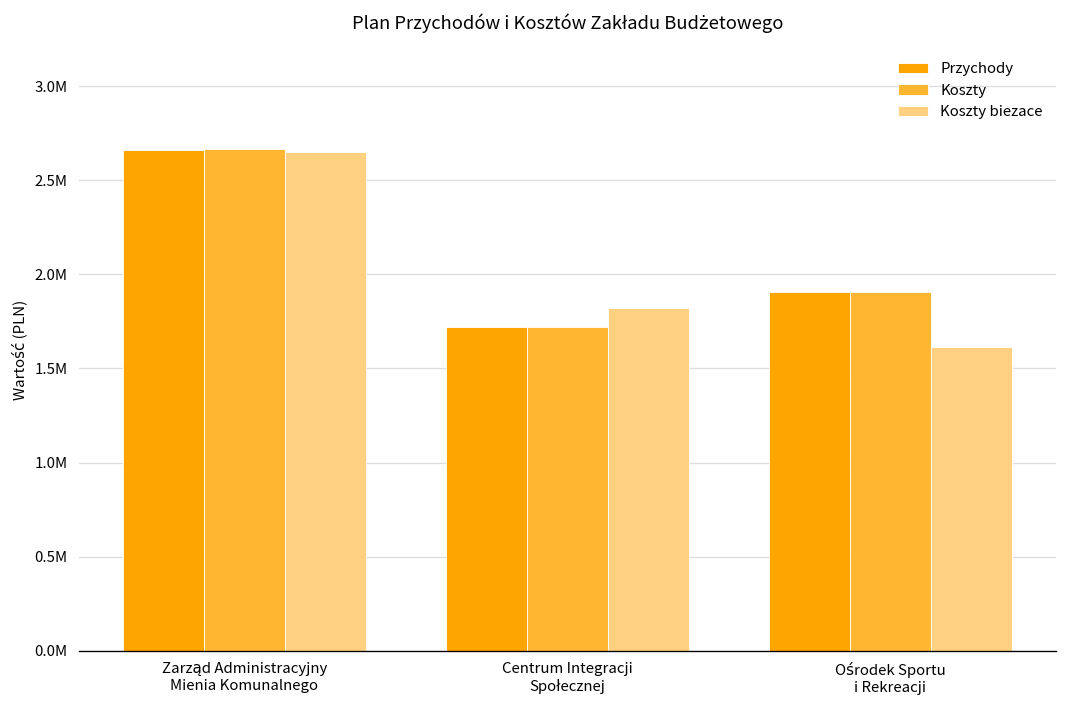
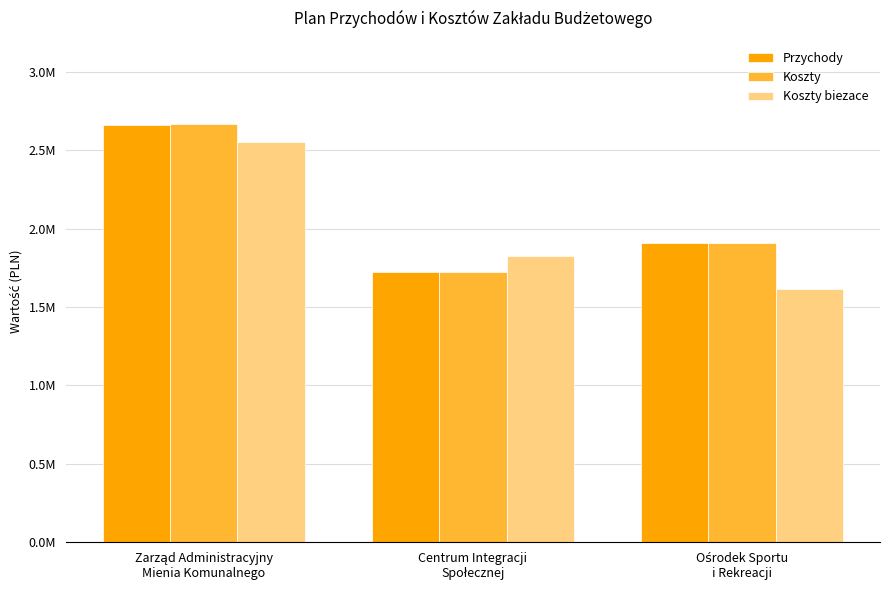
Koszty biezace, Zarząd Administracyjny Mienia Komunalnego: 2650000 -> 2550000
